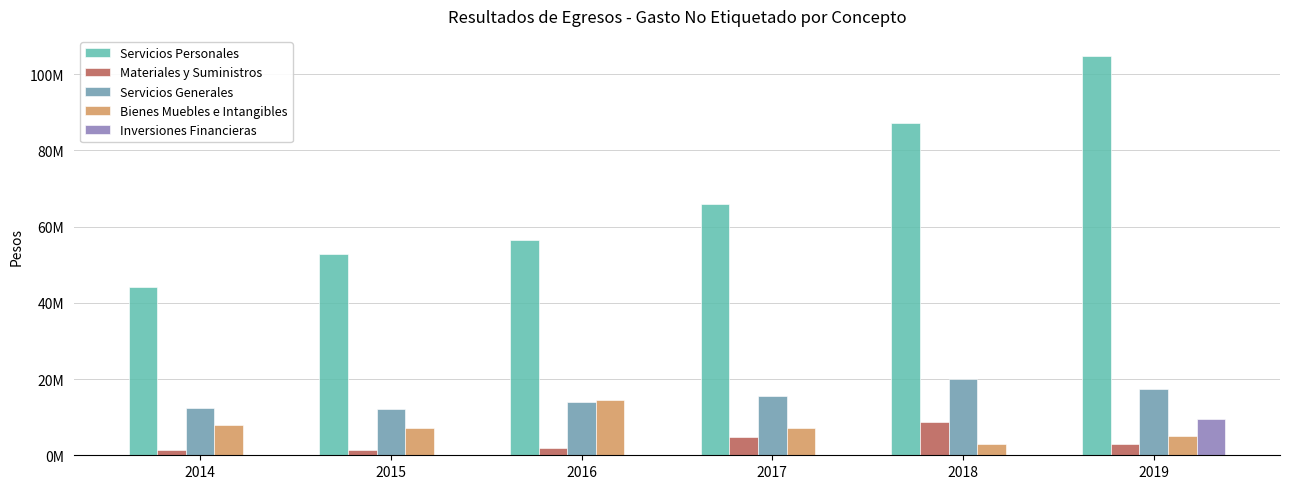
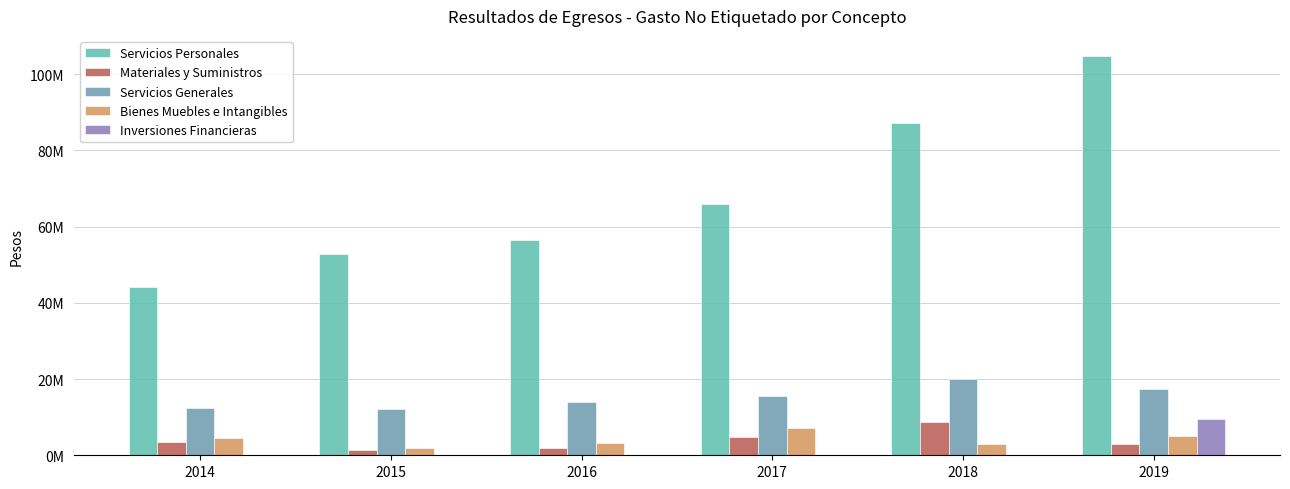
Materiales y Suministros, 2014: 1000000 -> 3000000
Bienes Muebles e Intangibles, 2014: 8000000 -> 5000000
Bienes Muebles e Intangibles, 2015: 7000000 -> 2000000
Bienes Muebles e Intangibles, 2016: 15000000 -> 3000000
